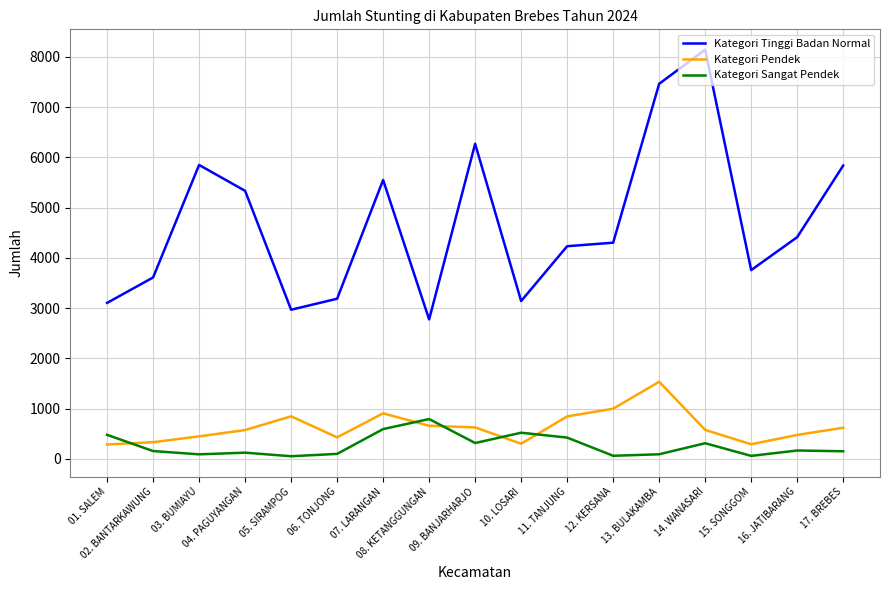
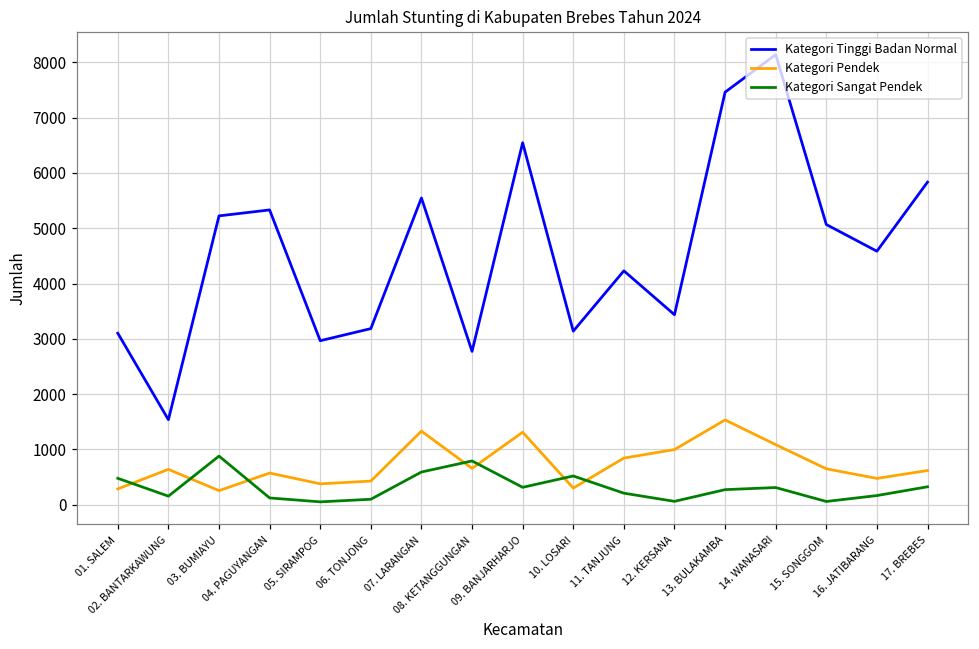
Kategori Tinggi Badan Normal, 02. BANTARKAWUNG: 3600 -> 1500
Kategori Pendek, 02. BANTARKAWUNG: 300 -> 600
Kategori Tinggi Badan Normal, 03. BUMIAYU: 5800 -> 5200
Kategori Pendek, 03. BUMIAYU: 400 -> 300
Kategori Sangat Pendek, 03. BUMIAYU: 100 -> 900
Kategori Pendek, 05. SIRAMPOG: 800 -> 400
Kategori Pendek, 07. LARANGAN: 900 -> 1300
Kategori Tinggi Badan Normal, 09. BANJARHARJO: 6300 -> 6500
Kategori Pendek, 09. BANJARHARJO: 600 -> 1300
Kategori Sangat Pendek, 11. TANJUNG: 400 -> 200
Kategori Tinggi Badan Normal, 12. KERSANA: 4300 -> 3400
Kategori Sangat Pendek, 13. BULAKAMBA: 100 -> 300
Kategori Pendek, 14. WANASARI: 600 -> 1100
Kategori Tinggi Badan Normal, 15. SONGGOM: 3800 -> 5100
Kategori Pendek, 15. SONGGOM: 300 -> 600
Kategori Tinggi Badan Normal, 16. JATIBARANG: 4400 -> 4600
Kategori Sangat Pendek, 17. BREBES: 200 -> 300
